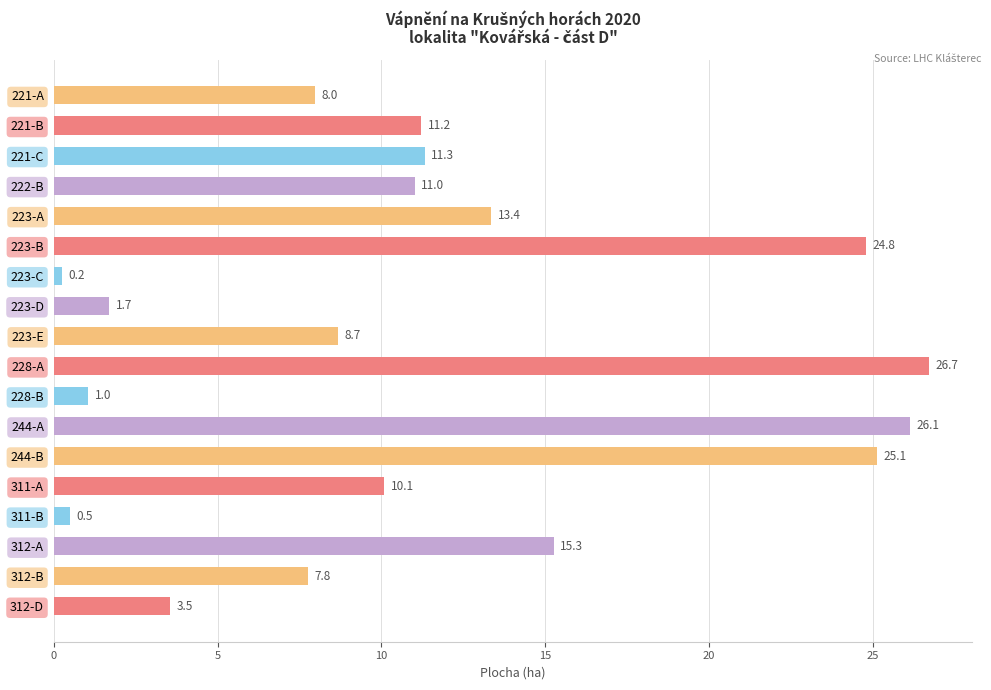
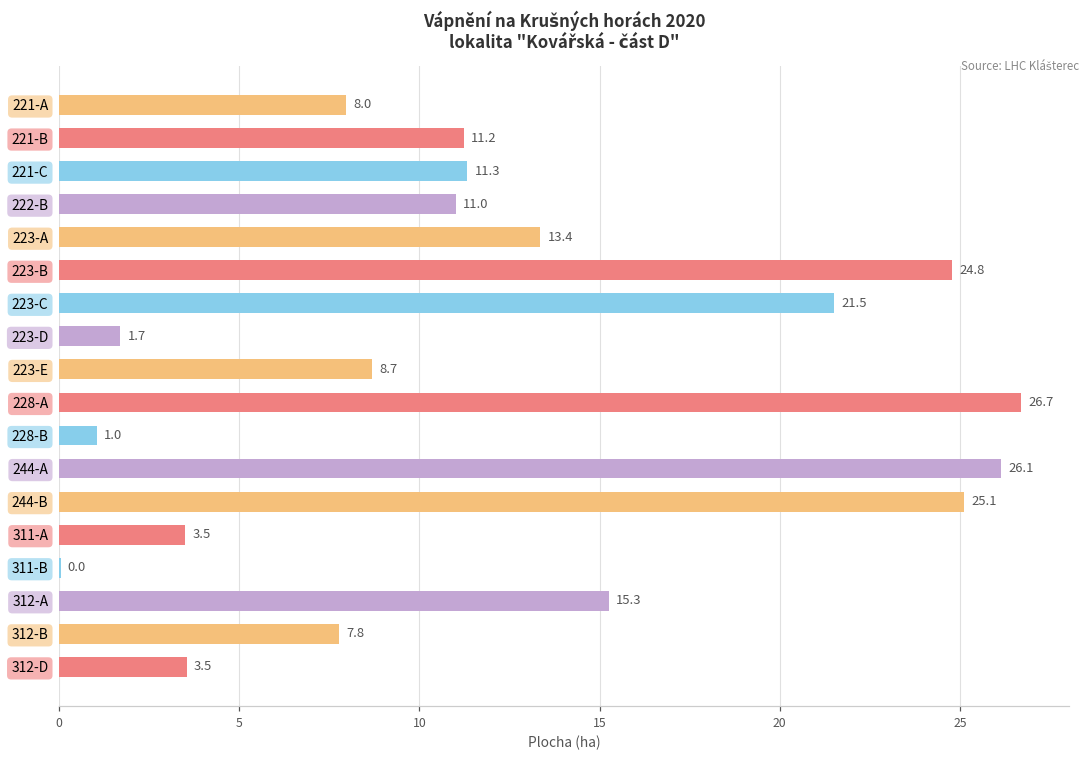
223-C: 0.2 -> 21.5
311-A: 10.1 -> 3.5
311-B: 0.5 -> 0.0
